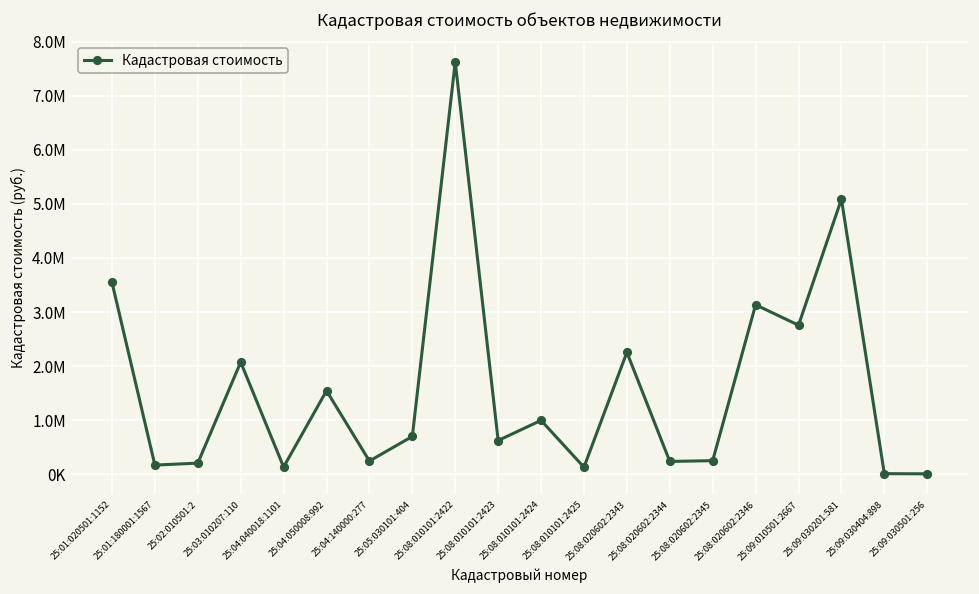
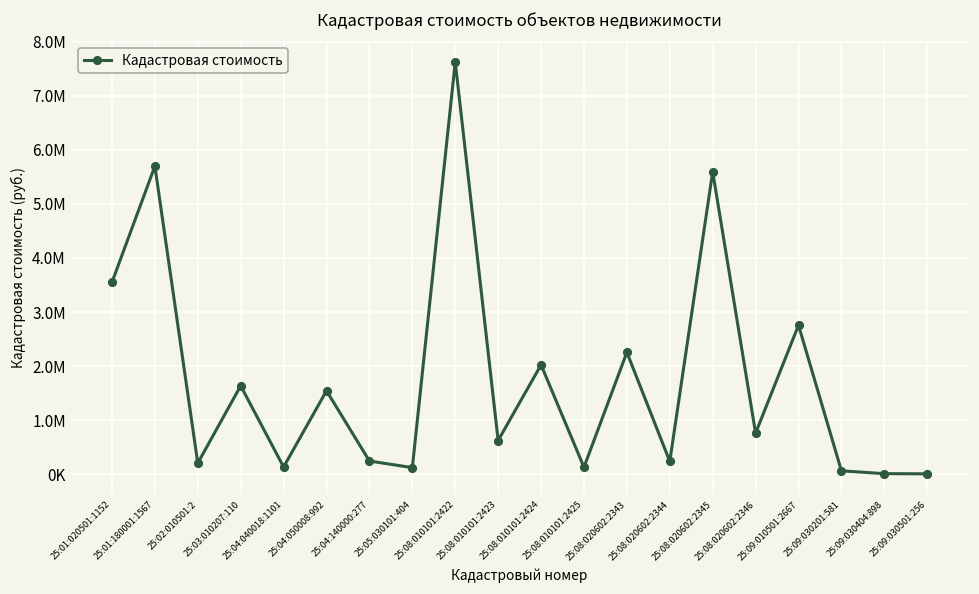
25:01:180001:1567: 200000 -> 5700000
25:03:010207:110: 2100000 -> 1600000
25:05:030101:404: 700000 -> 100000
25:08:010101:2424: 1000000 -> 2000000
25:08:020602:2345: 300000 -> 5600000
25:08:020602:2346: 3100000 -> 800000
25:09:030201:581: 5100000 -> 100000
